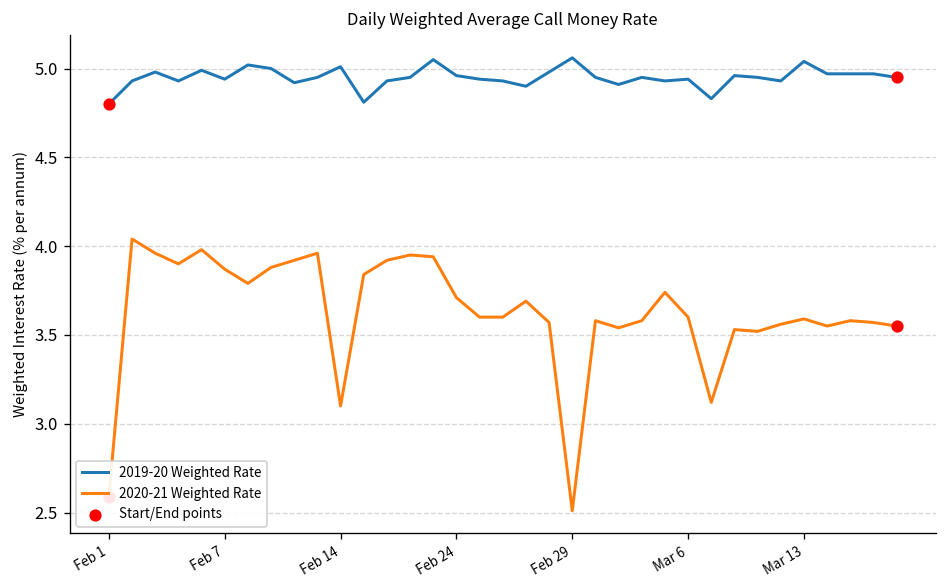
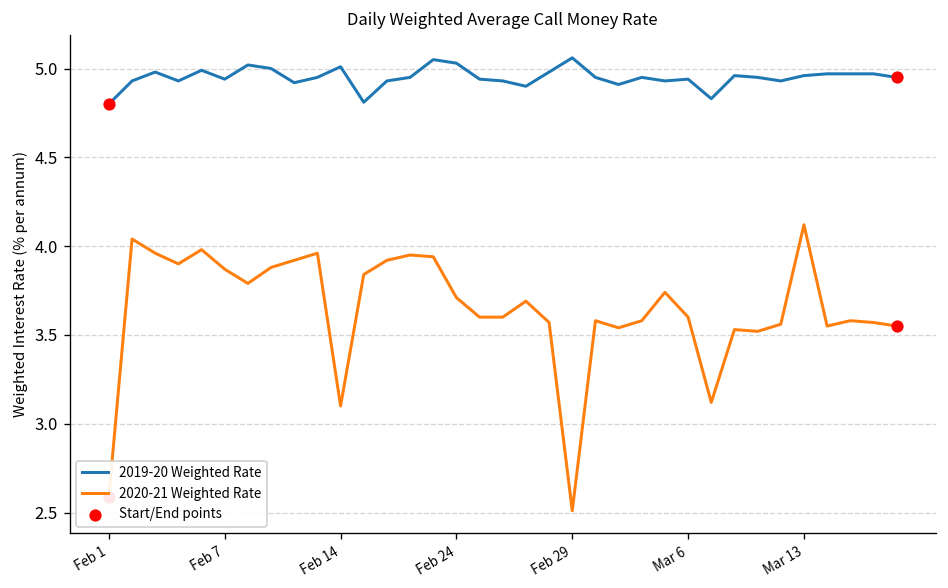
2019-20 Weighted Rate, Feb 24: 4.96 -> 5.03
2019-20 Weighted Rate, Mar 13: 5.04 -> 4.96
2020-21 Weighted Rate, Mar 13: 3.59 -> 4.12
